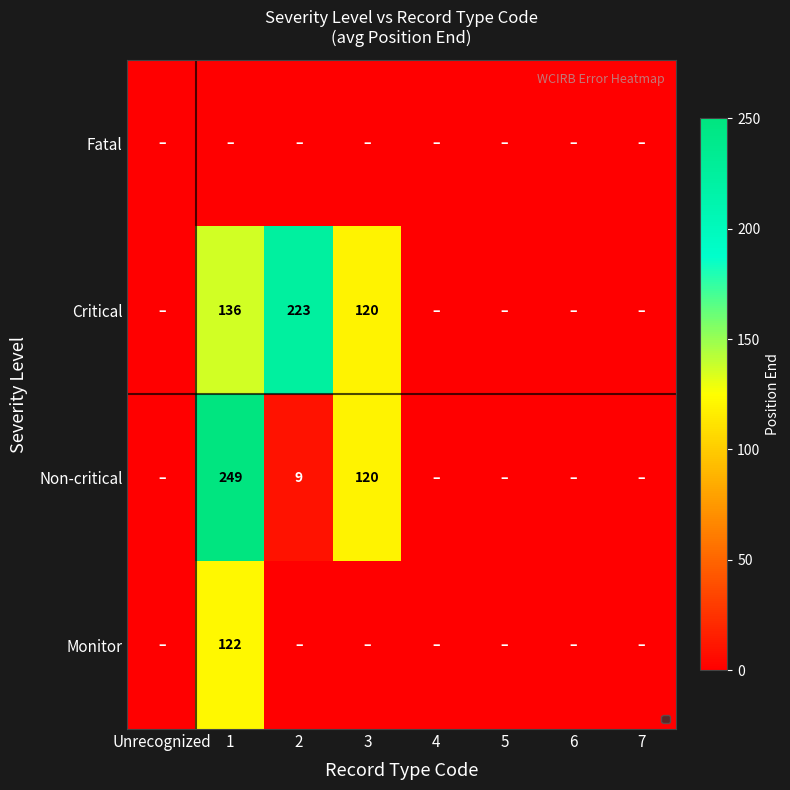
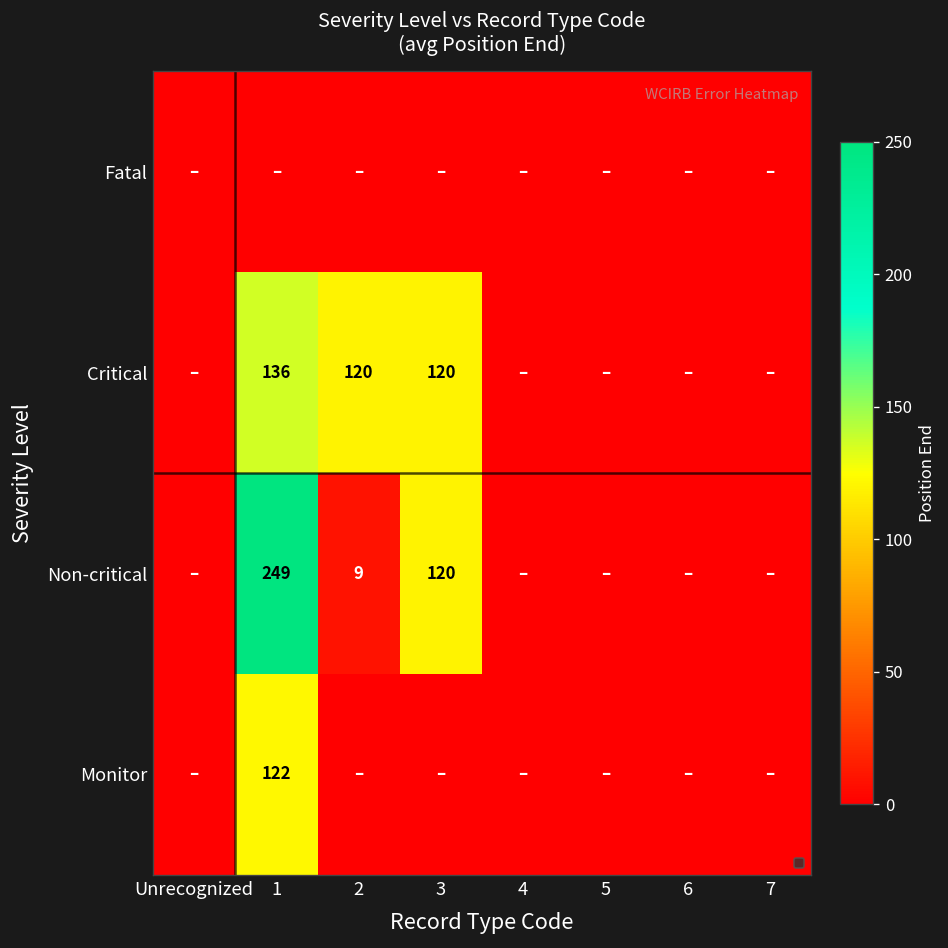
Critical, 2: 223 -> 120
